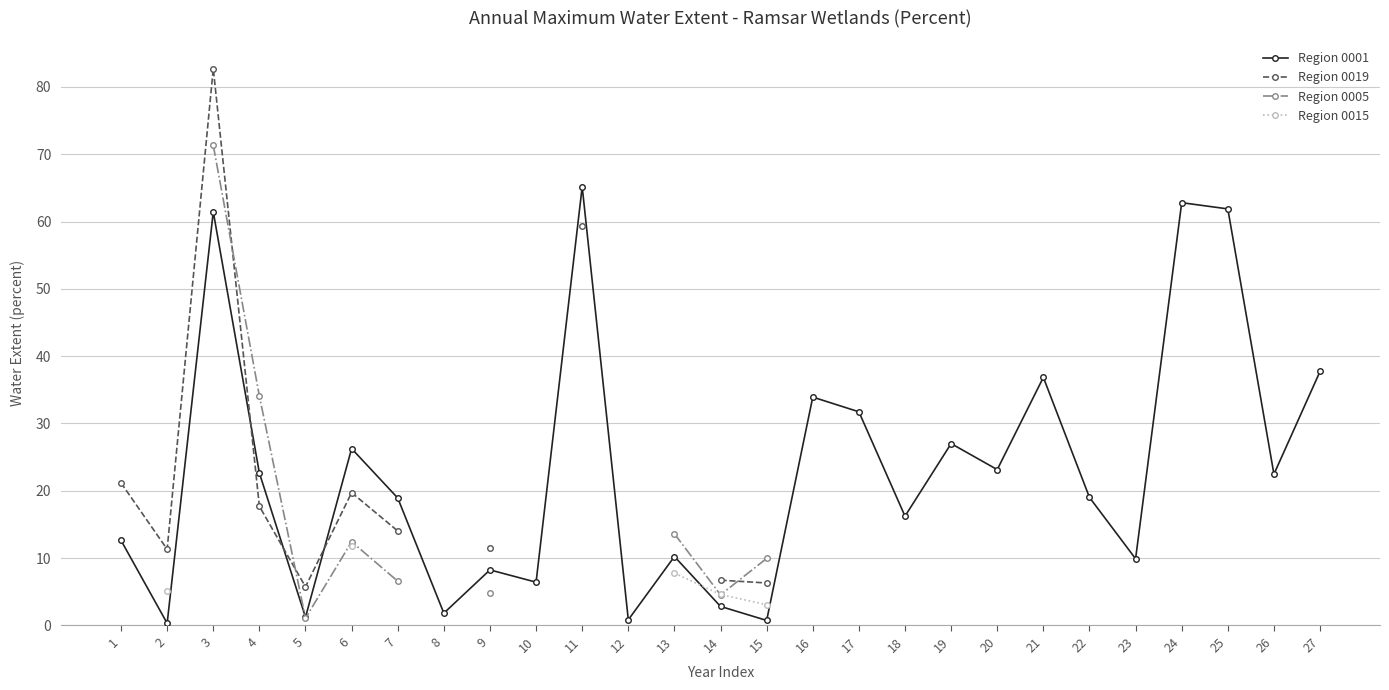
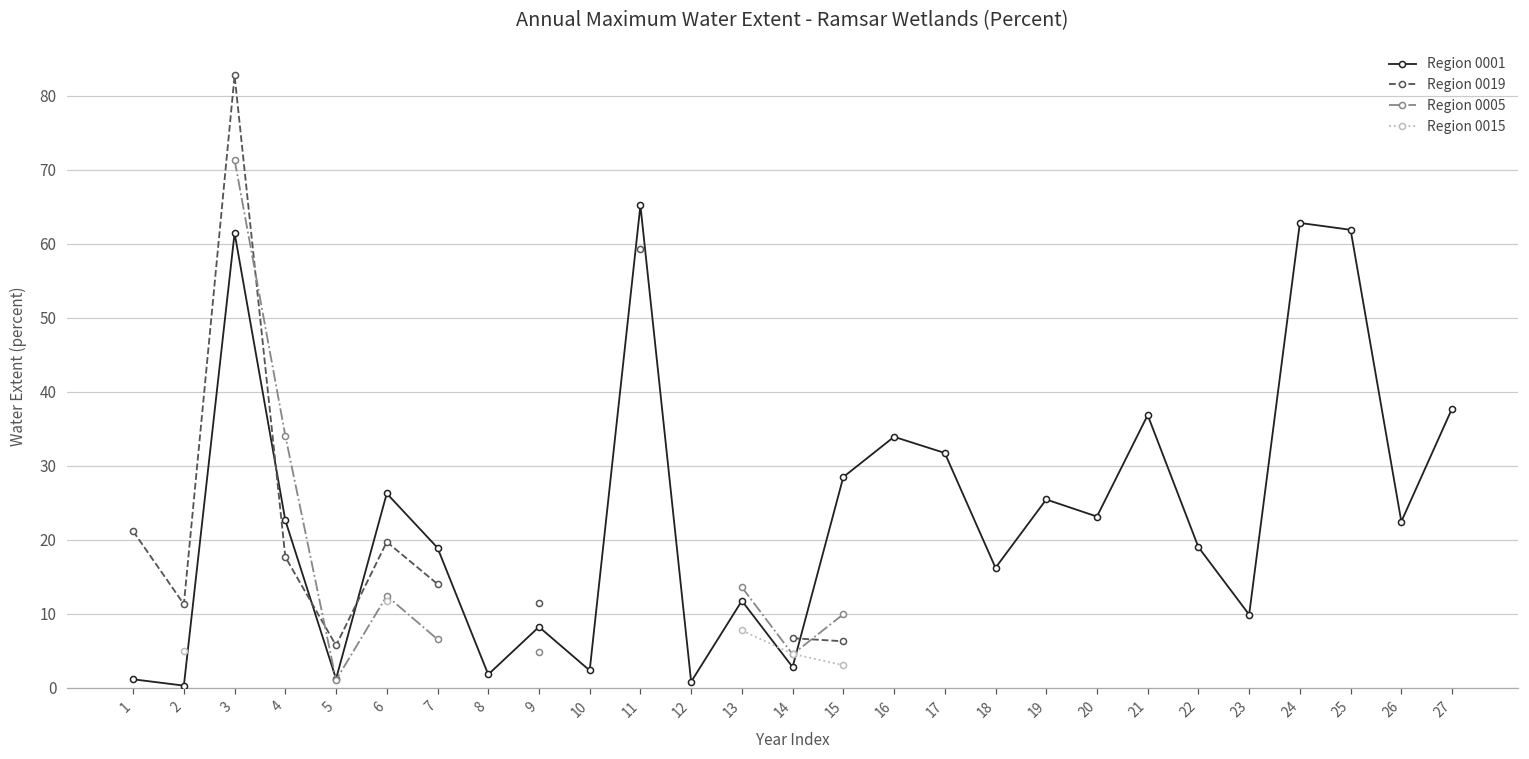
Region 0001, 1: 13 -> 1
Region 0001, 10: 6 -> 2
Region 0001, 13: 10 -> 12
Region 0001, 15: 1 -> 28
Region 0001, 19: 27 -> 25
